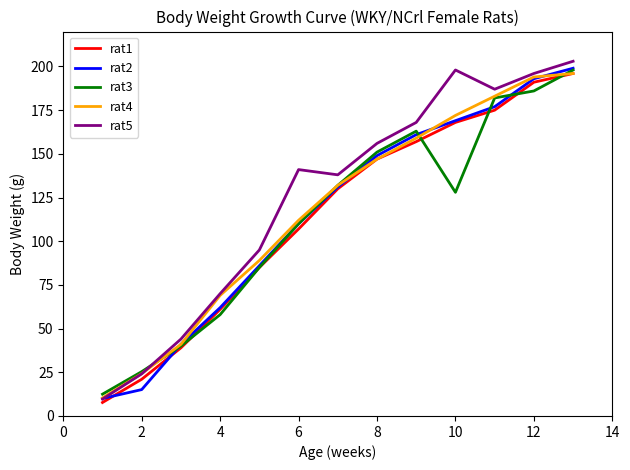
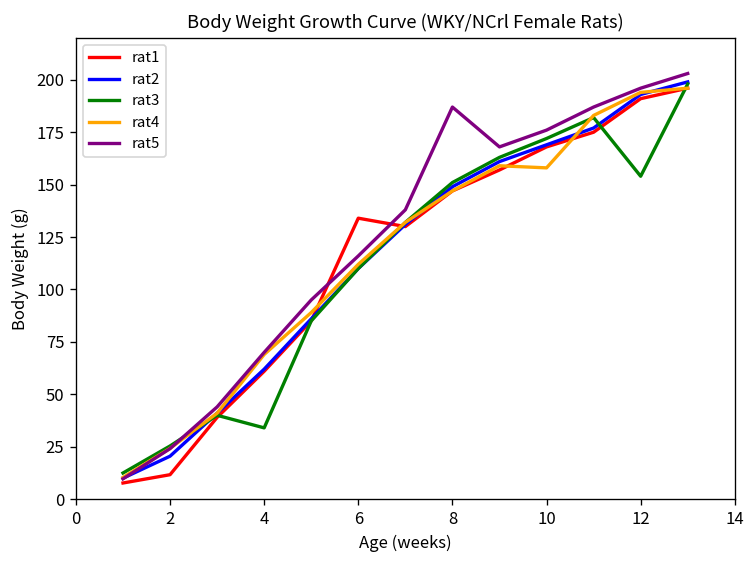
rat1, 2: 21 -> 12
rat2, 2: 15 -> 21
rat3, 4: 58 -> 34
rat1, 6: 107 -> 134
rat5, 6: 141 -> 116
rat5, 8: 156 -> 187
rat3, 10: 128 -> 172
rat4, 10: 172 -> 158
rat5, 10: 198 -> 176
rat3, 12: 186 -> 154
